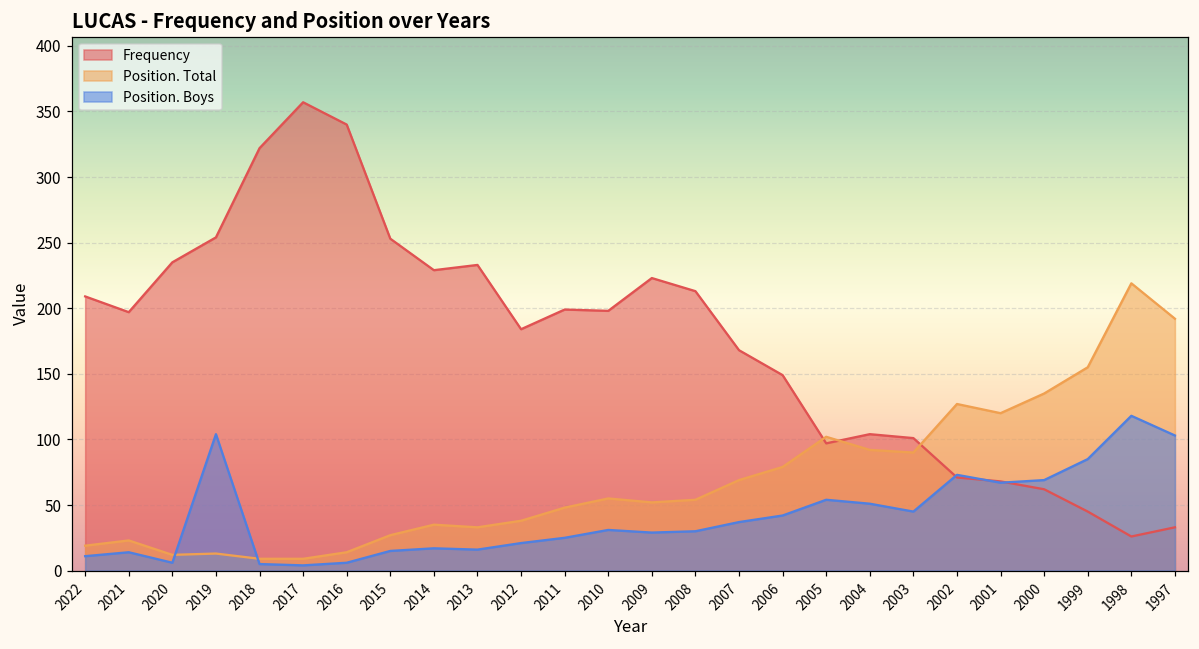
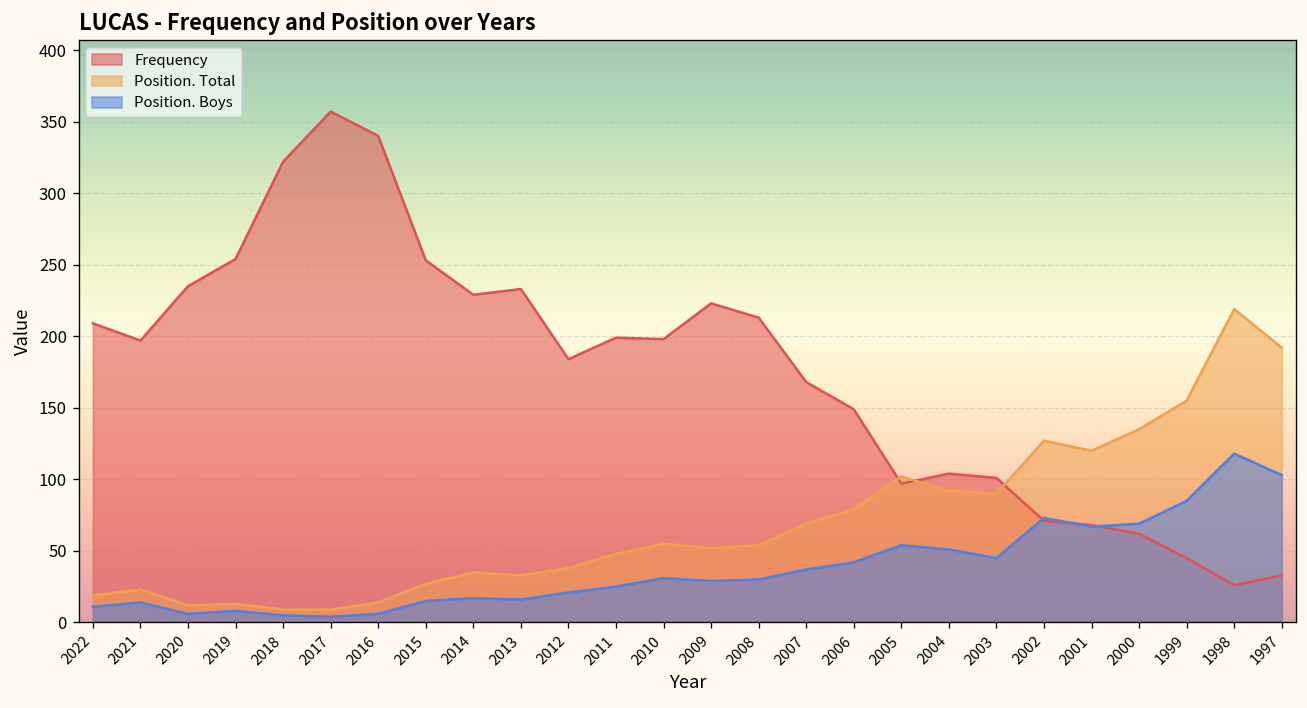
Position. Boys, 2019: 104 -> 8
